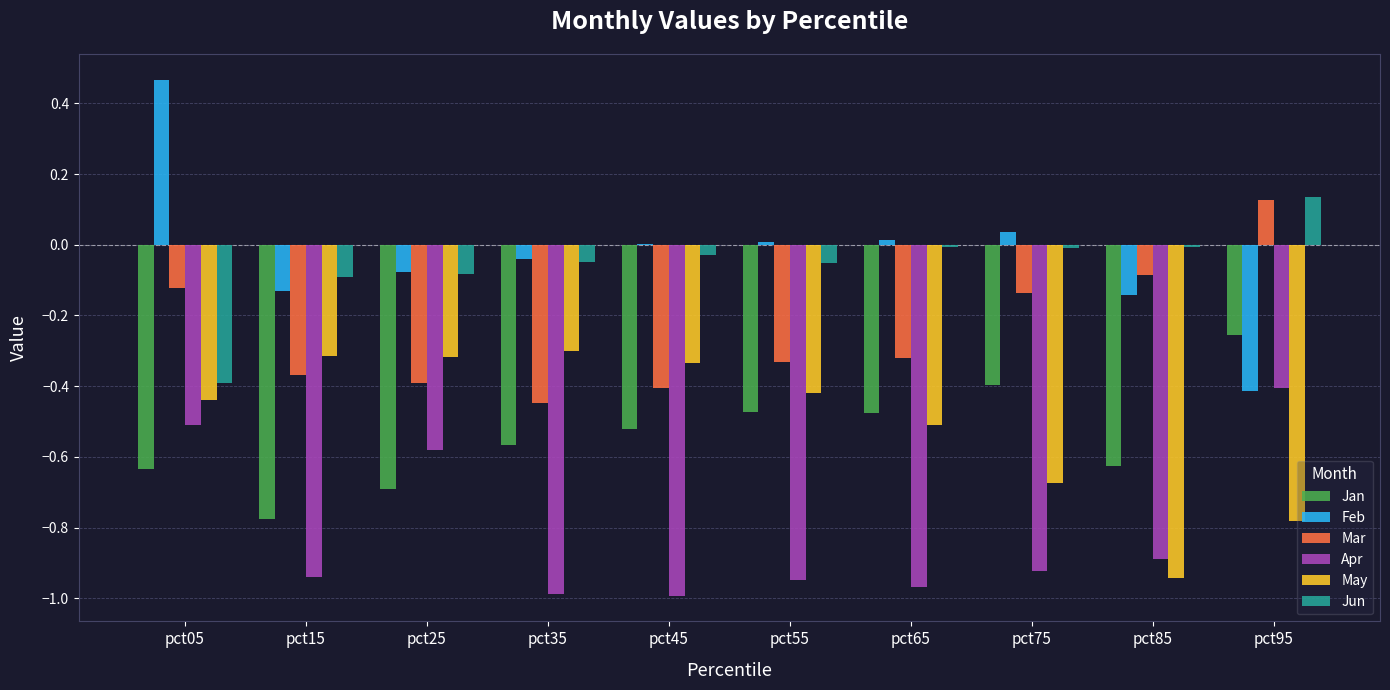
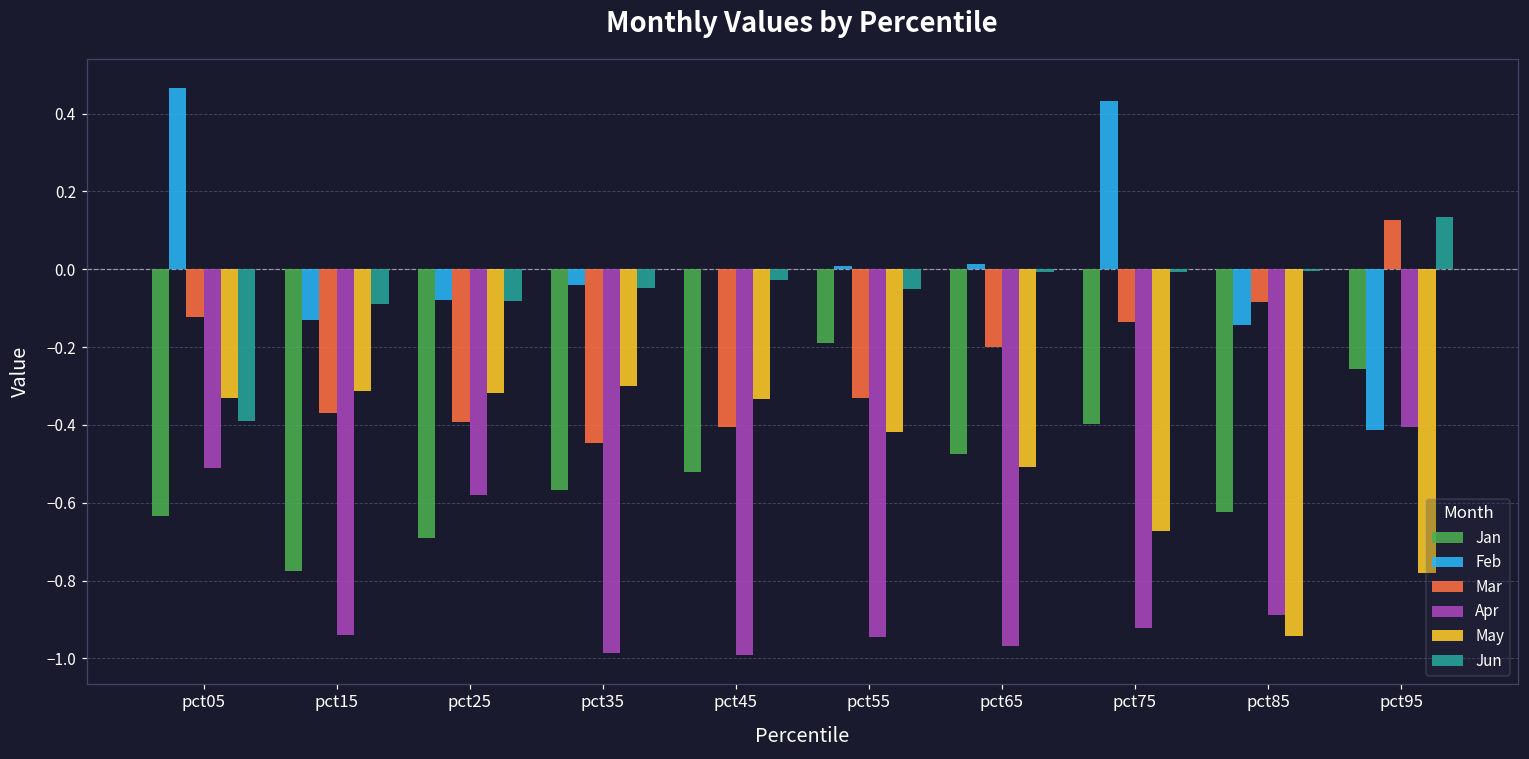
May, pct05: -0.44 -> -0.33
Jan, pct55: -0.47 -> -0.19
Mar, pct65: -0.32 -> -0.20
Feb, pct75: 0.04 -> 0.43
